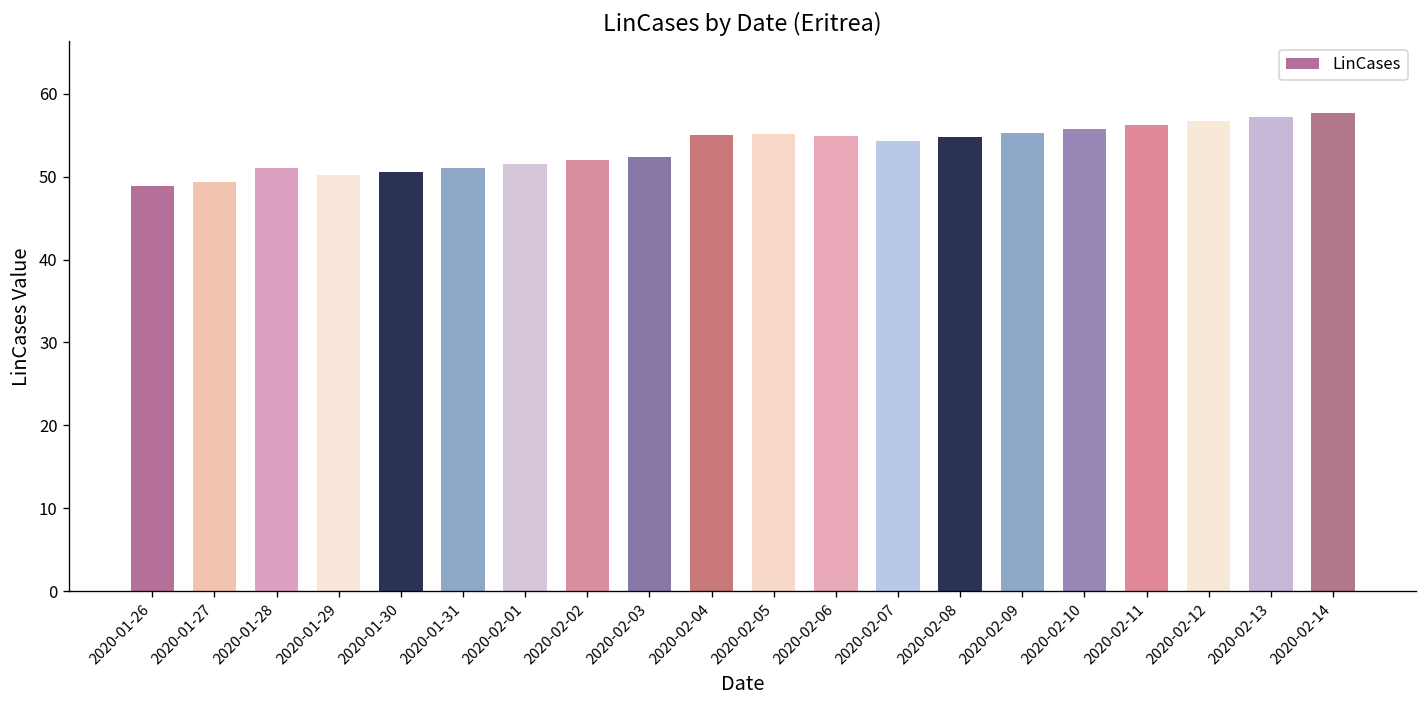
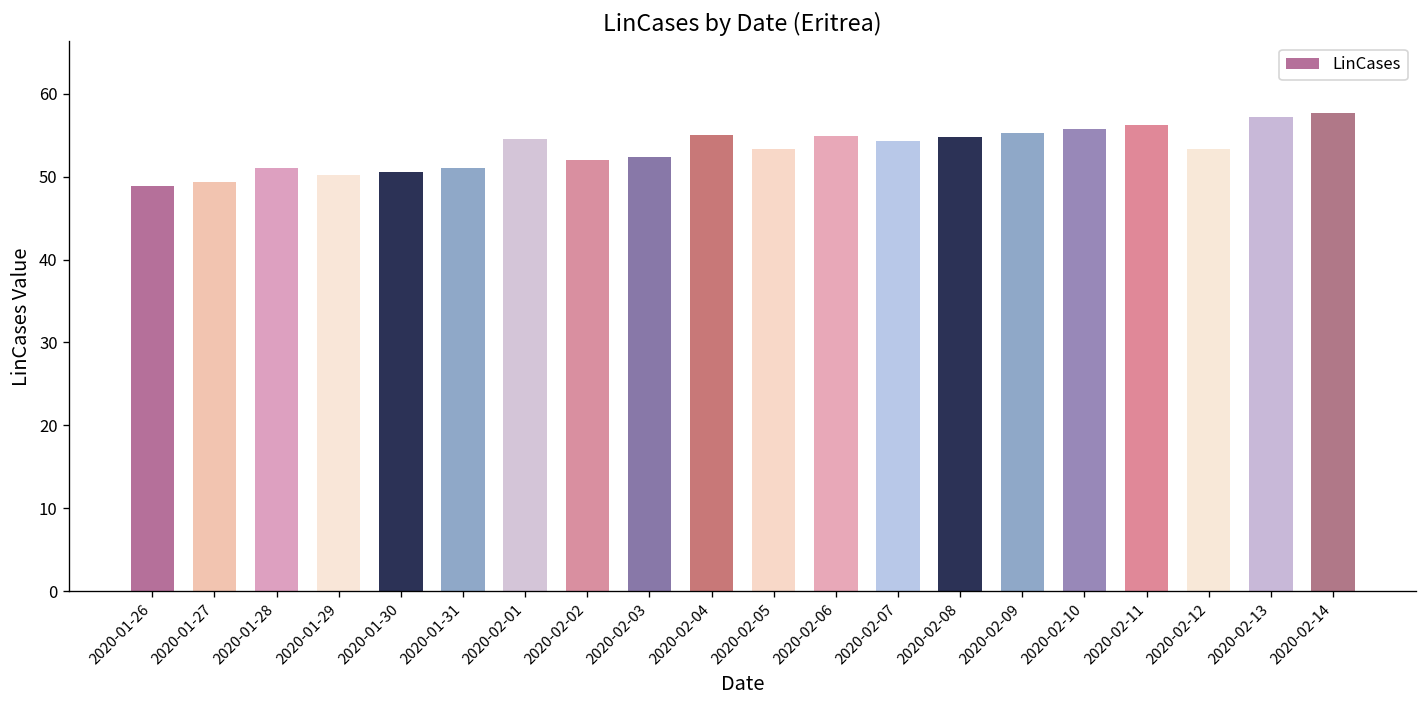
2020-02-01: 51 -> 54
2020-02-05: 55 -> 53
2020-02-12: 57 -> 53
